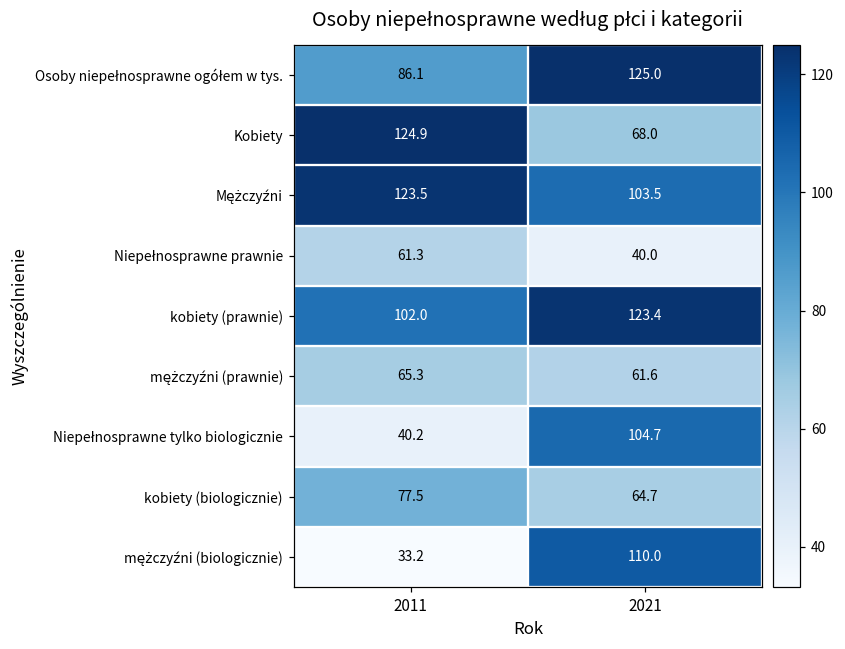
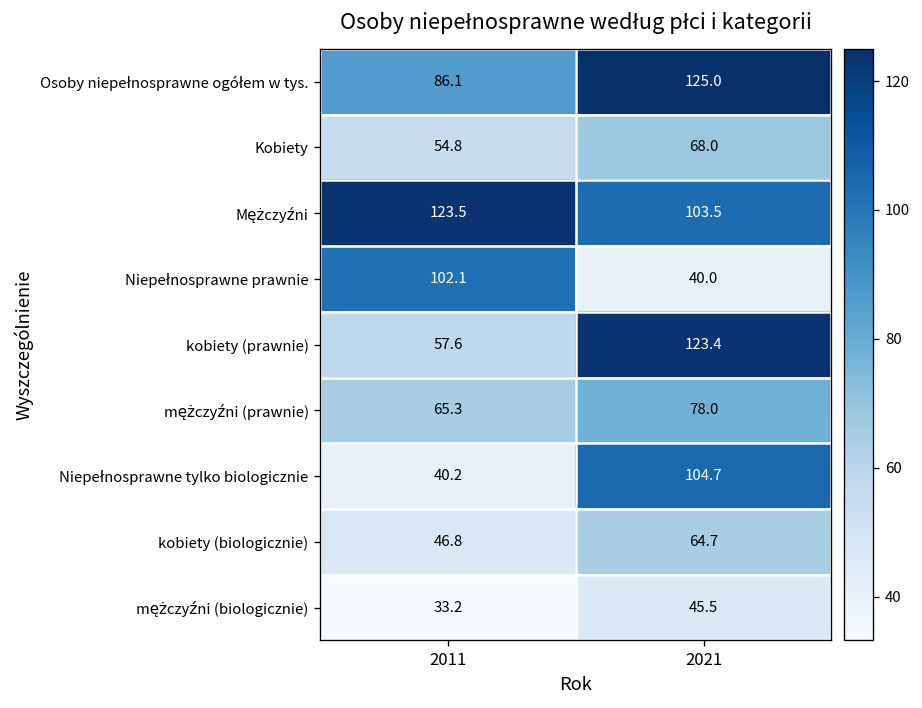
Kobiety, 2011: 124.9 -> 54.8
Niepełnosprawne prawnie, 2011: 61.3 -> 102.1
kobiety (prawnie), 2011: 102.0 -> 57.6
mężczyźni (prawnie), 2021: 61.6 -> 78.0
kobiety (biologicznie), 2011: 77.5 -> 46.8
mężczyźni (biologicznie), 2021: 110.0 -> 45.5
